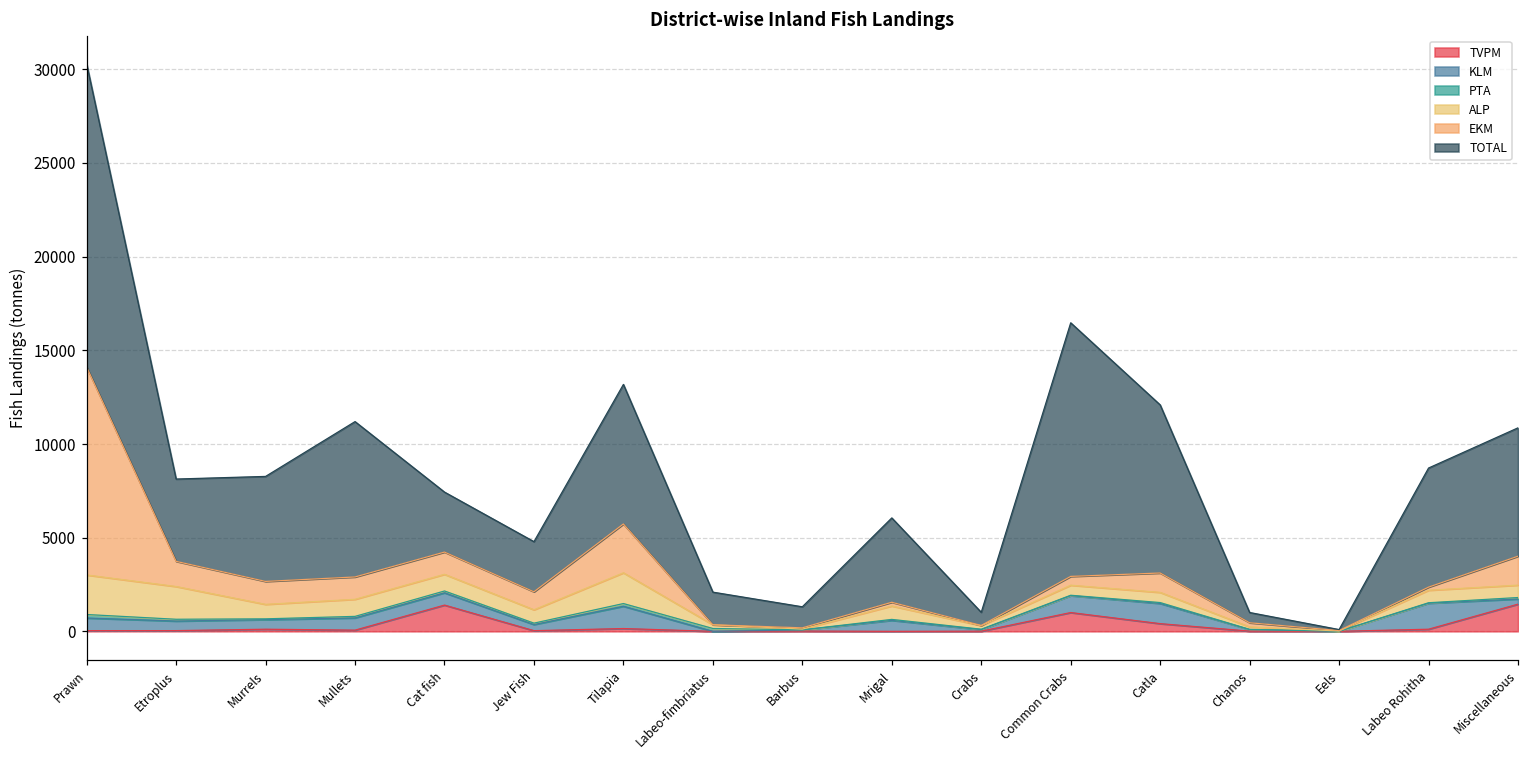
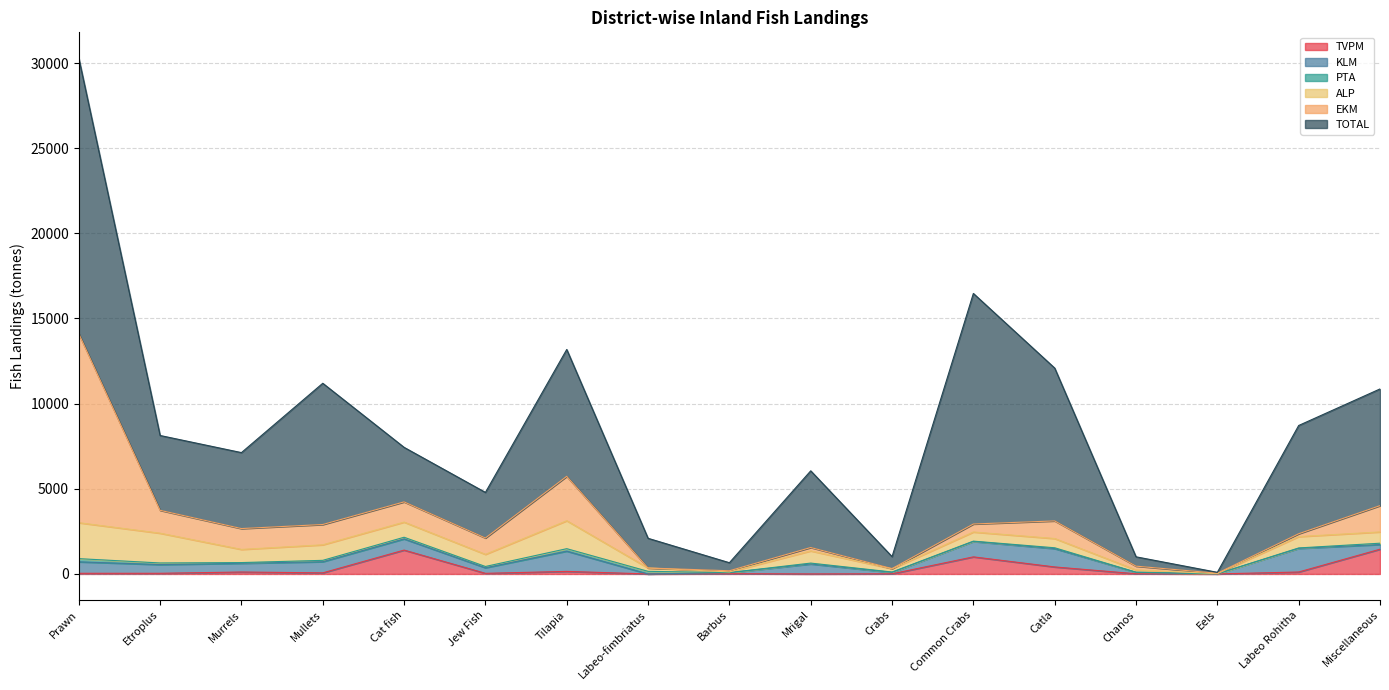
TOTAL, Murrels: 5600 -> 4500
TOTAL, Barbus: 1100 -> 500
